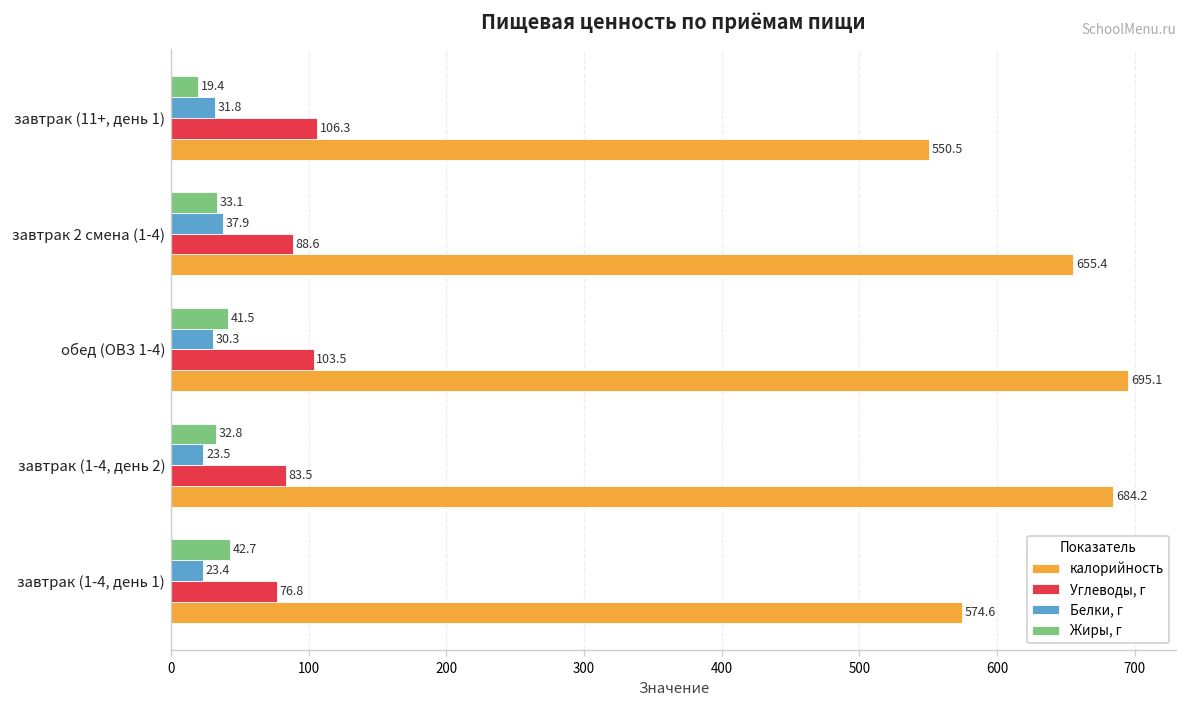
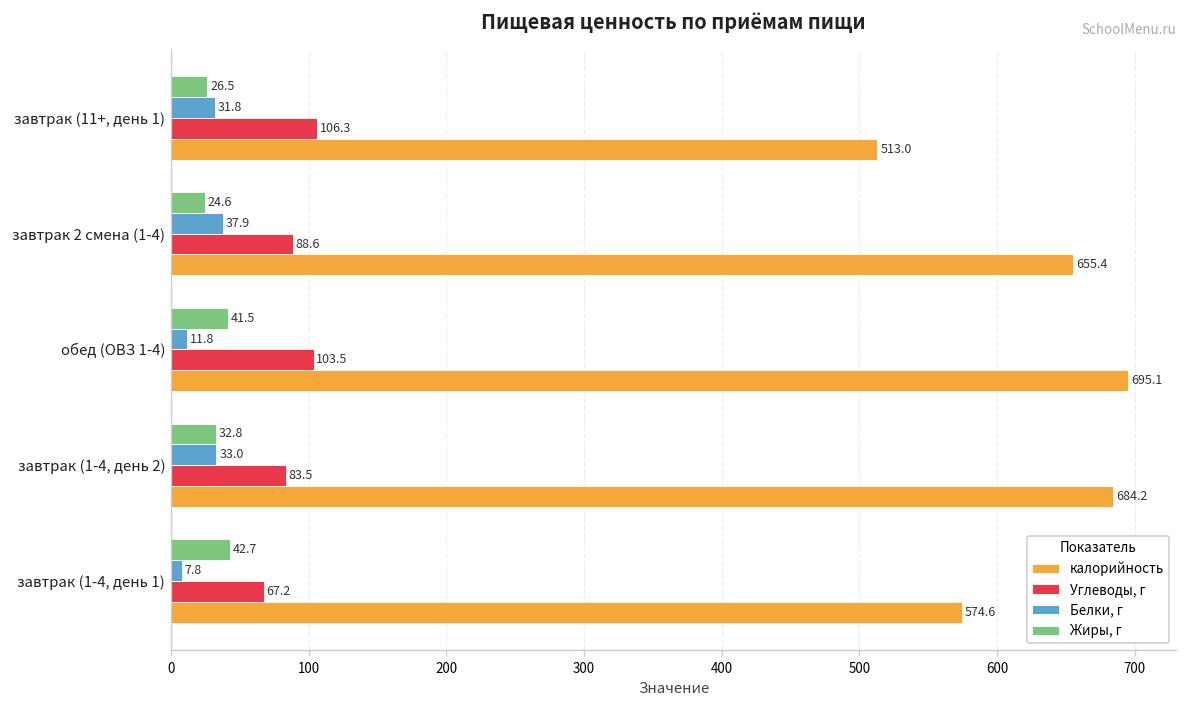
Жиры, г, завтрак (11+, день 1): 19.4 -> 26.5
калорийность, завтрак (11+, день 1): 550.5 -> 513.0
Жиры, г, завтрак 2 смена (1-4): 33.1 -> 24.6
Белки, г, обед (ОВЗ 1-4): 30.3 -> 11.8
Белки, г, завтрак (1-4, день 2): 23.5 -> 33.0
Белки, г, завтрак (1-4, день 1): 23.4 -> 7.8
Углеводы, г, завтрак (1-4, день 1): 76.8 -> 67.2
